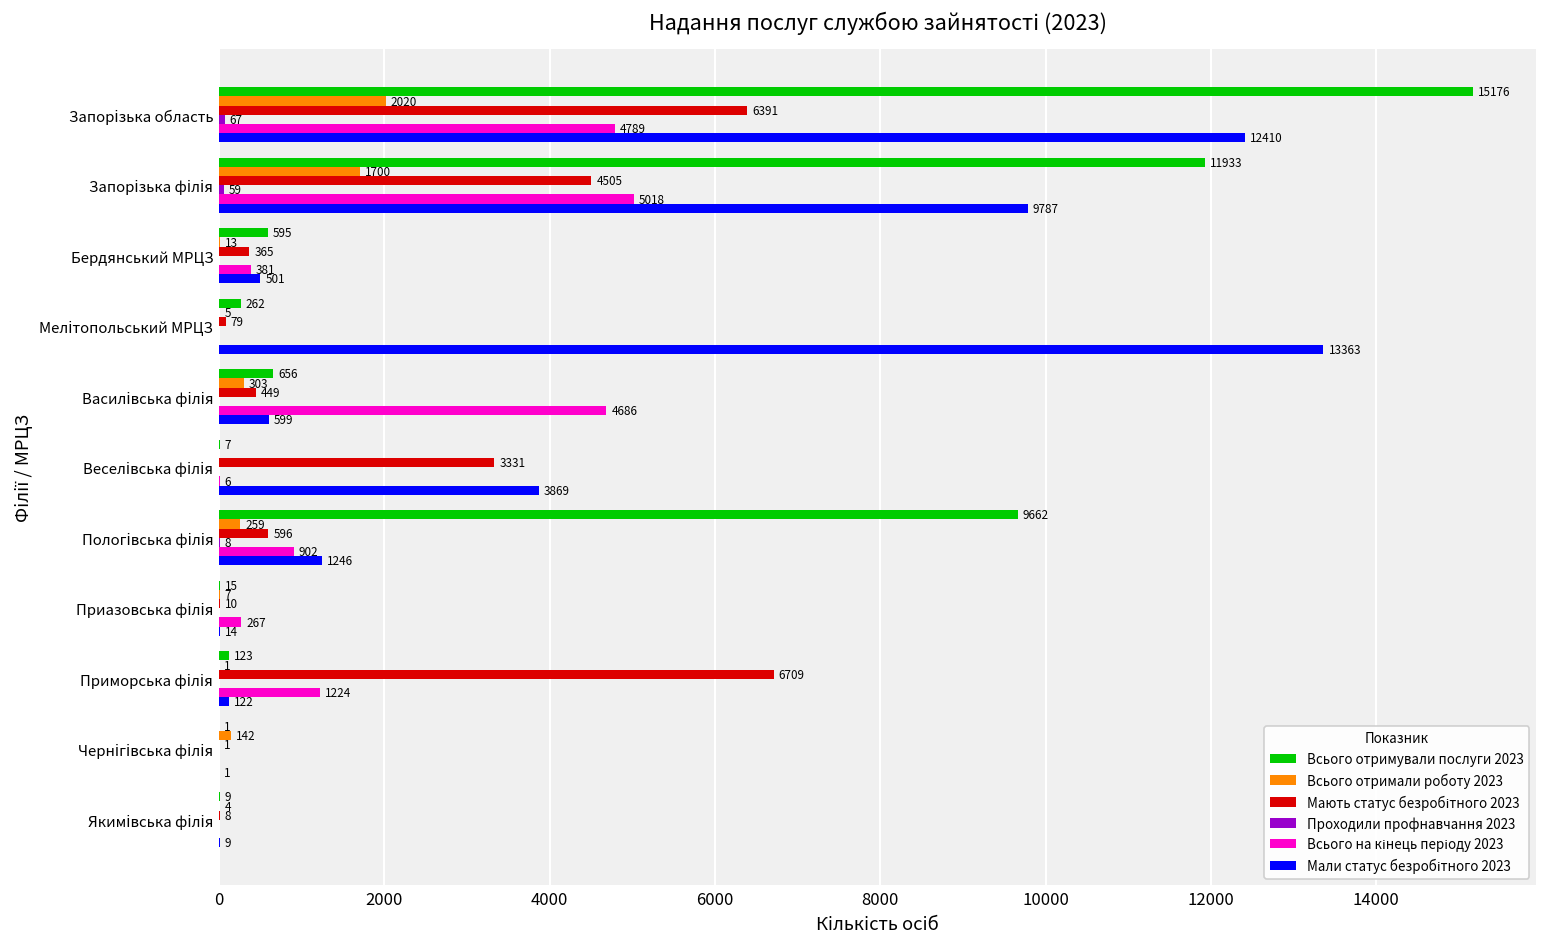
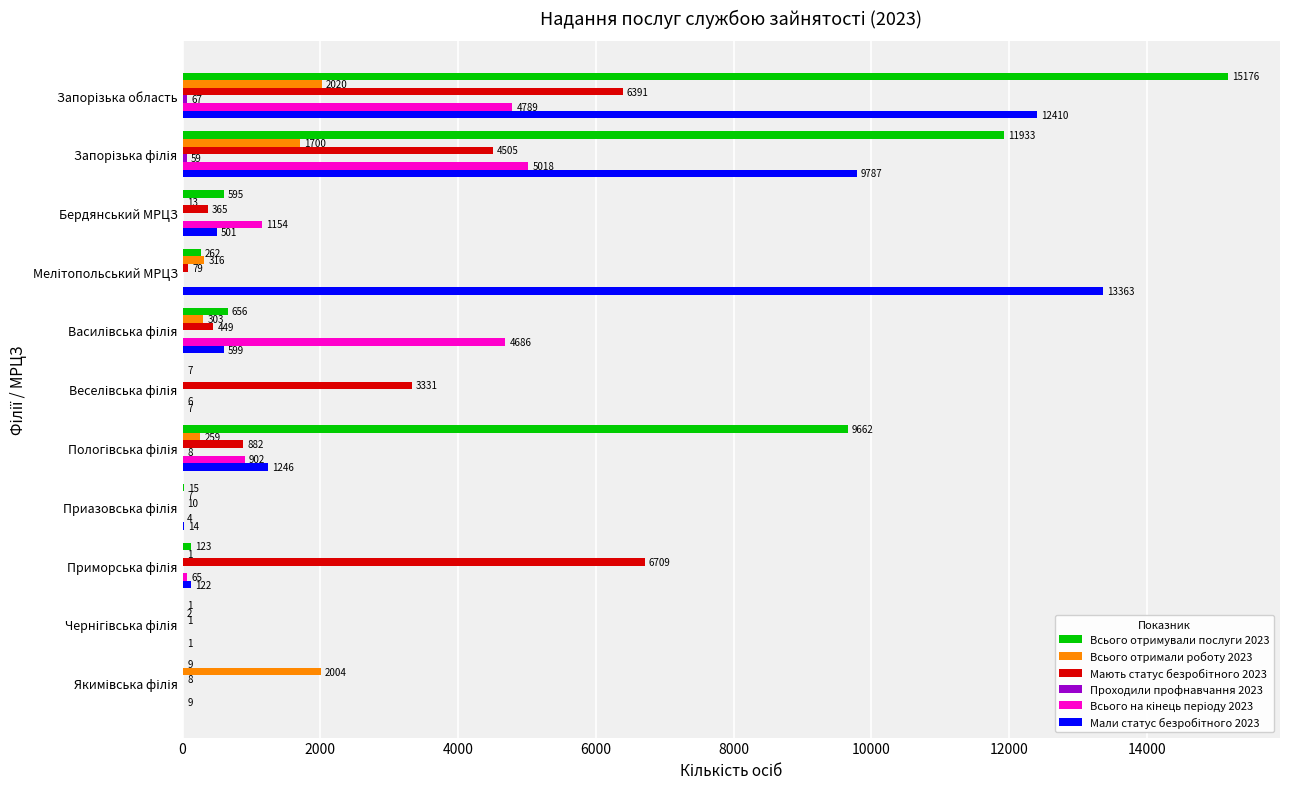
Всього на кінець періоду 2023, Бердянський МРЦЗ: 381 -> 1154
Всього отримали роботу 2023, Мелітопольський МРЦЗ: 5 -> 316
Мали статус безробітного 2023, Веселівська філія: 3869 -> 7
Мають статус безробітного 2023, Пологівська філія: 596 -> 882
Всього на кінець періоду 2023, Приазовська філія: 267 -> 4
Всього на кінець періоду 2023, Приморська філія: 1224 -> 65
Всього отримали роботу 2023, Чернігівська філія: 142 -> 2
Всього отримали роботу 2023, Якимівська філія: 4 -> 2004
